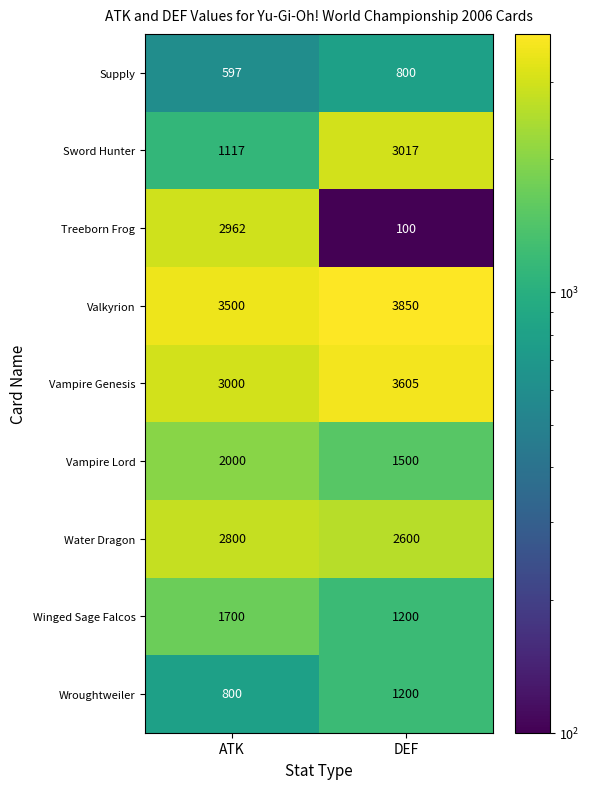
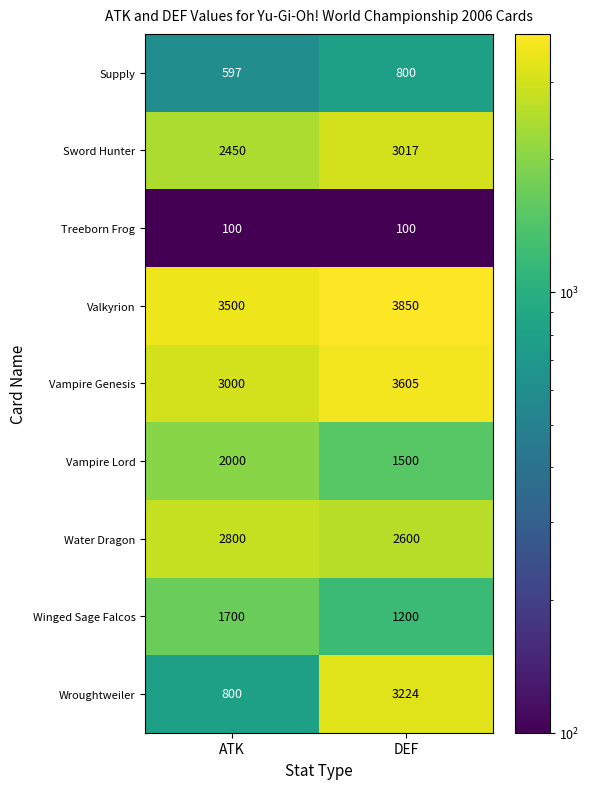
Sword Hunter, ATK: 1117 -> 2450
Treeborn Frog, ATK: 2962 -> 100
Wroughtweiler, DEF: 1200 -> 3224
